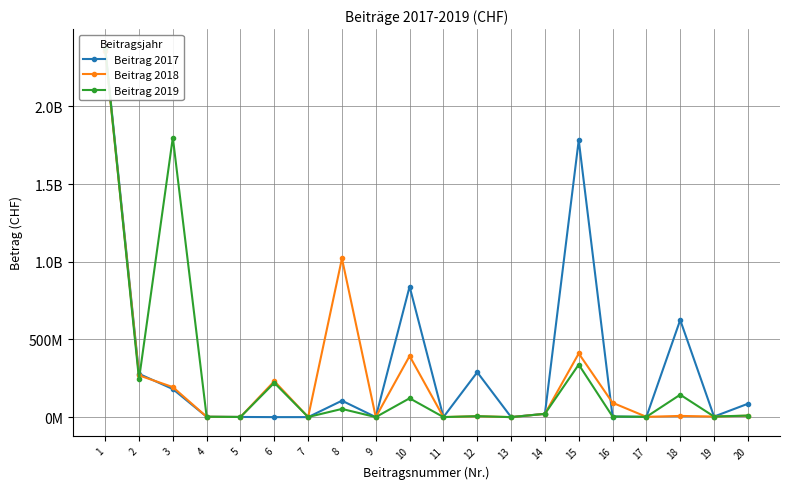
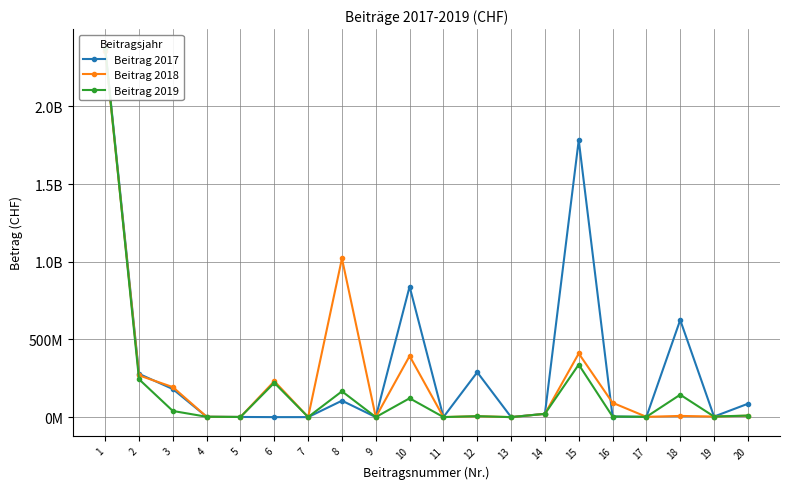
Beitrag 2019, 3: 1800000000 -> 40000000
Beitrag 2019, 8: 50000000 -> 170000000
